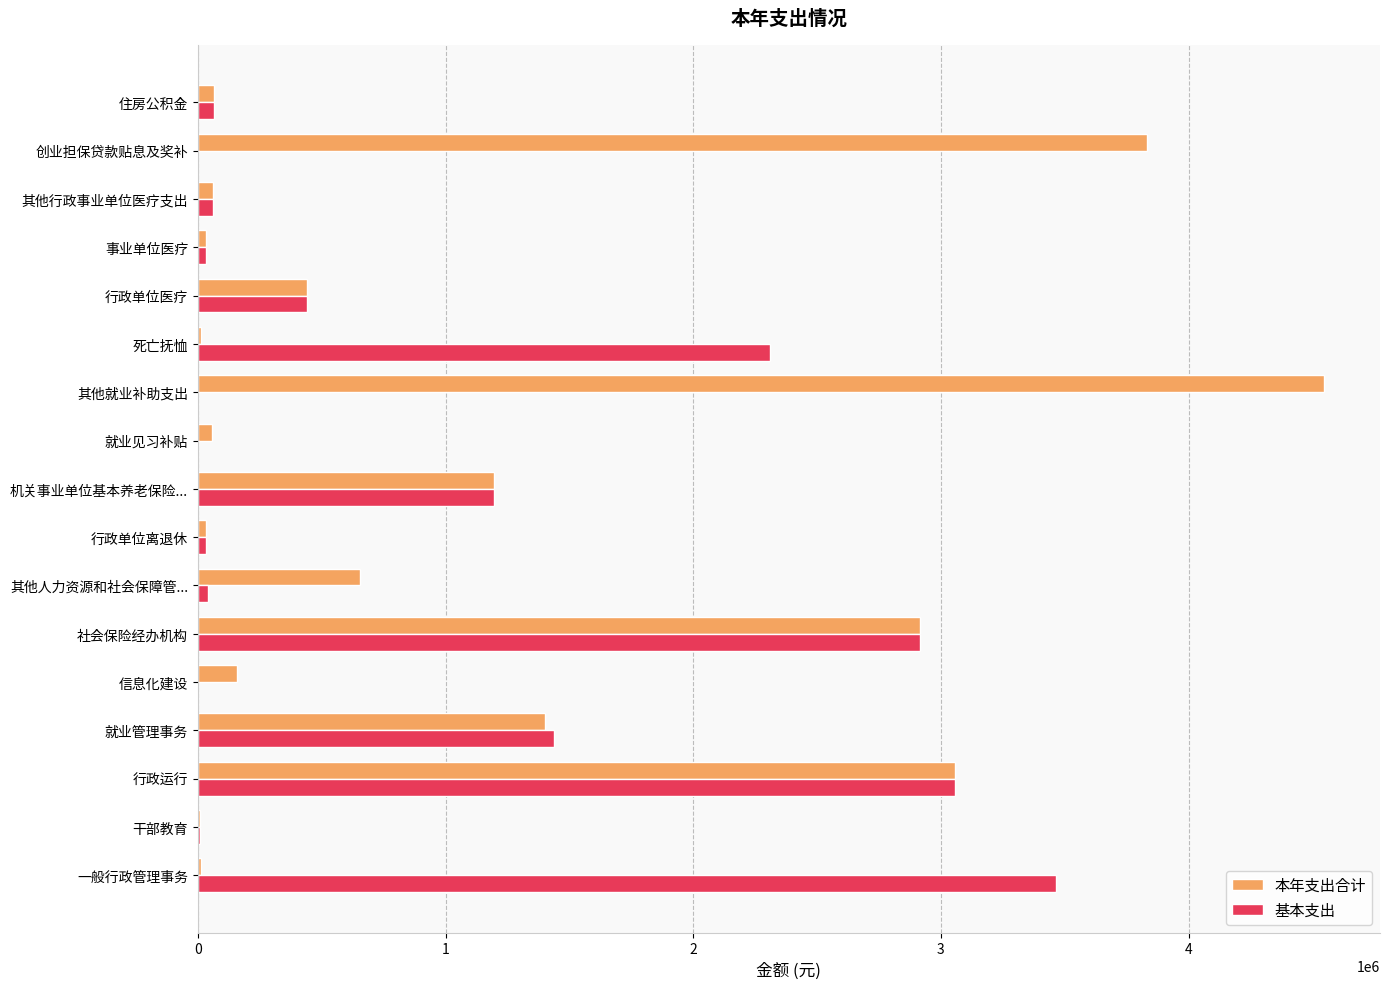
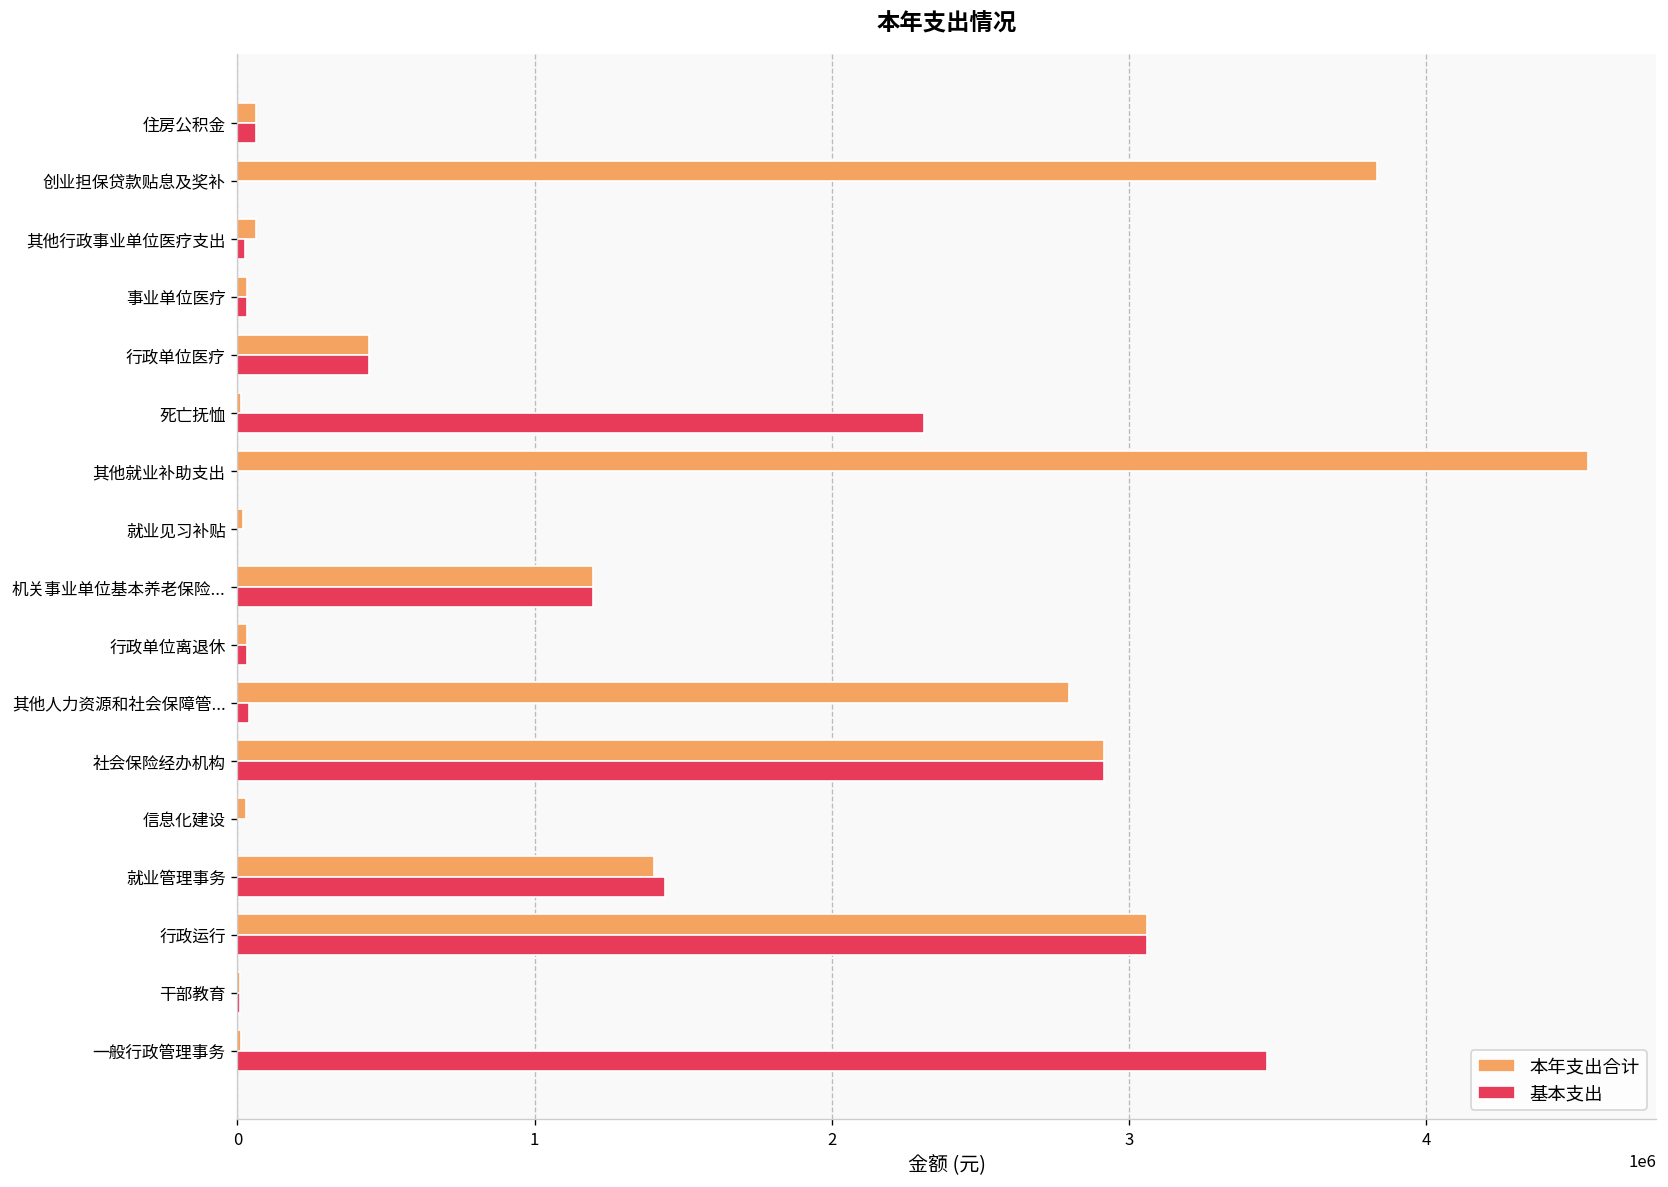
基本支出, 其他行政事业单位医疗支出: 60000 -> 30000
本年支出合计, 就业见习补贴: 60000 -> 20000
本年支出合计, 其他人力资源和社会保障管...: 650000 -> 2800000
本年支出合计, 信息化建设: 160000 -> 30000
